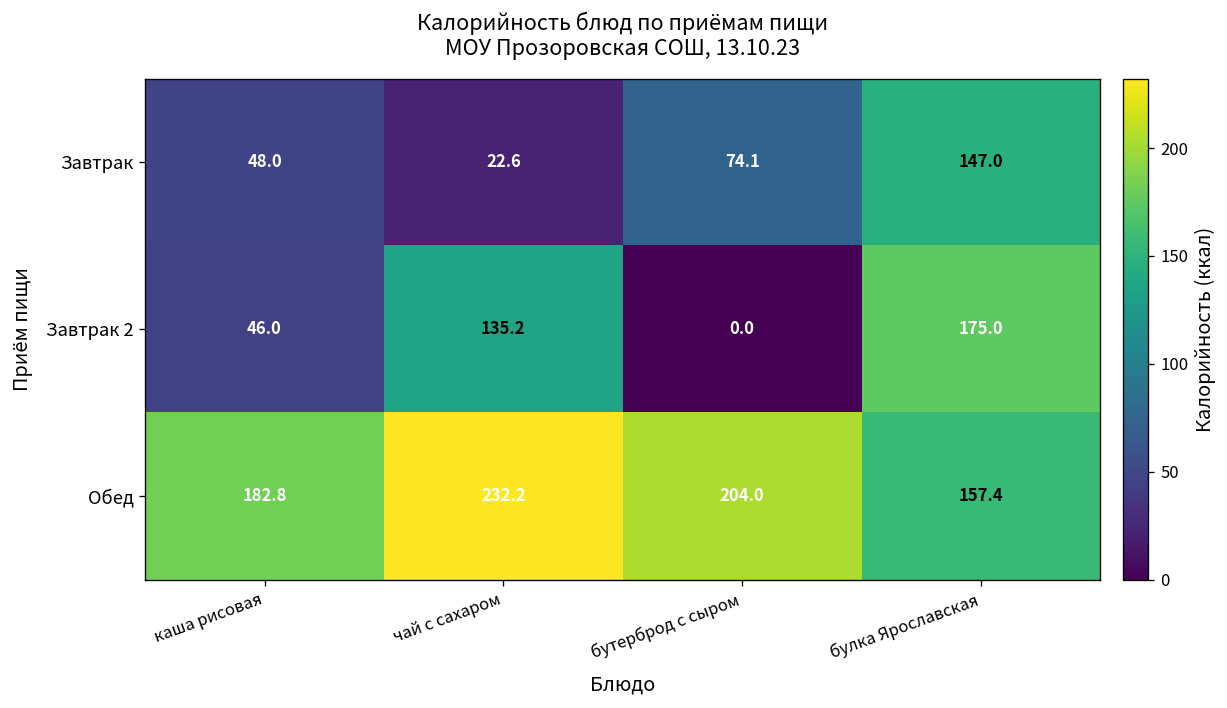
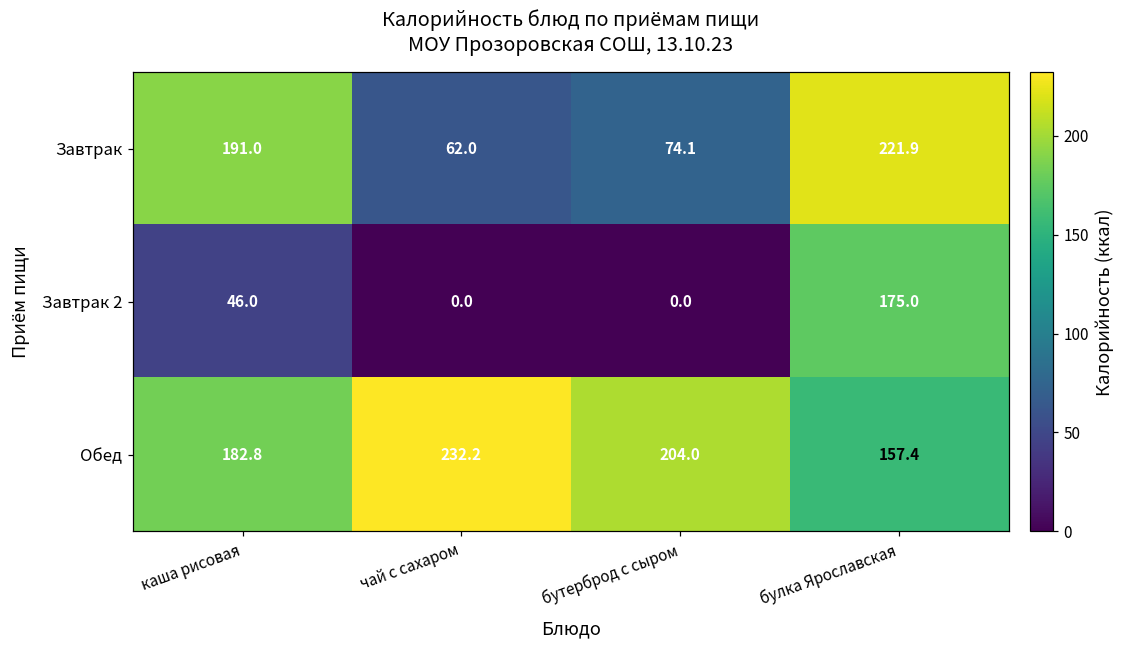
Завтрак, каша рисовая: 48.0 -> 191.0
Завтрак, чай с сахаром: 22.6 -> 62.0
Завтрак, булка Ярославская: 147.0 -> 221.9
Завтрак 2, чай с сахаром: 135.2 -> 0.0
